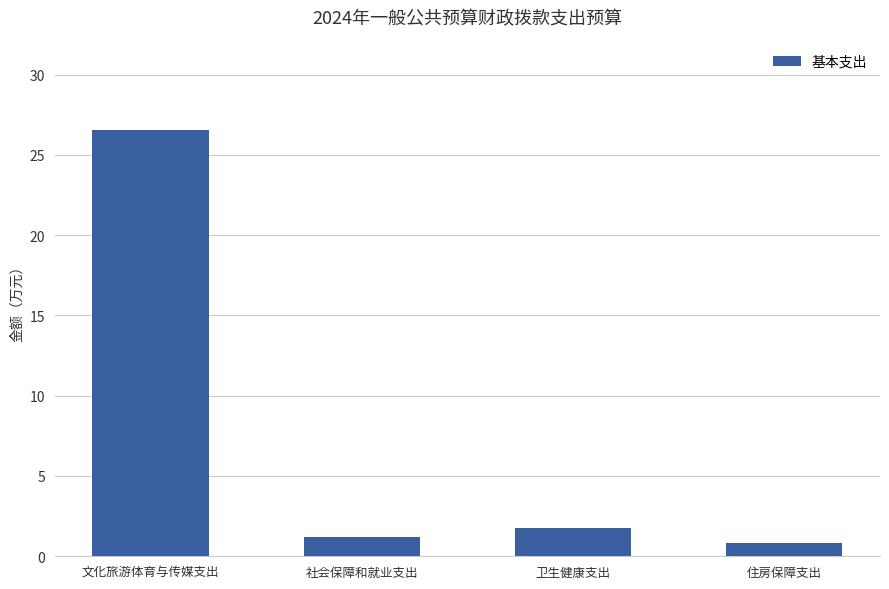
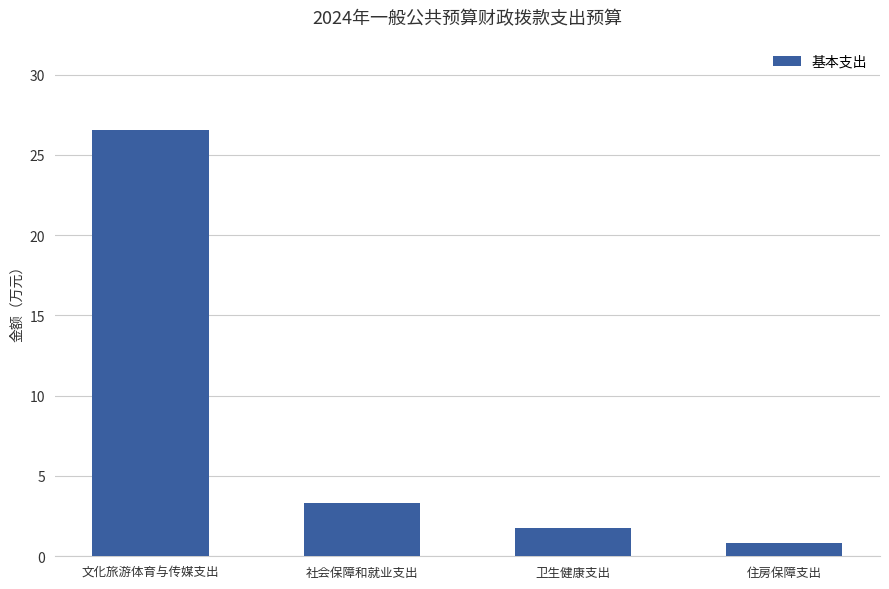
社会保障和就业支出: 1.2 -> 3.3
